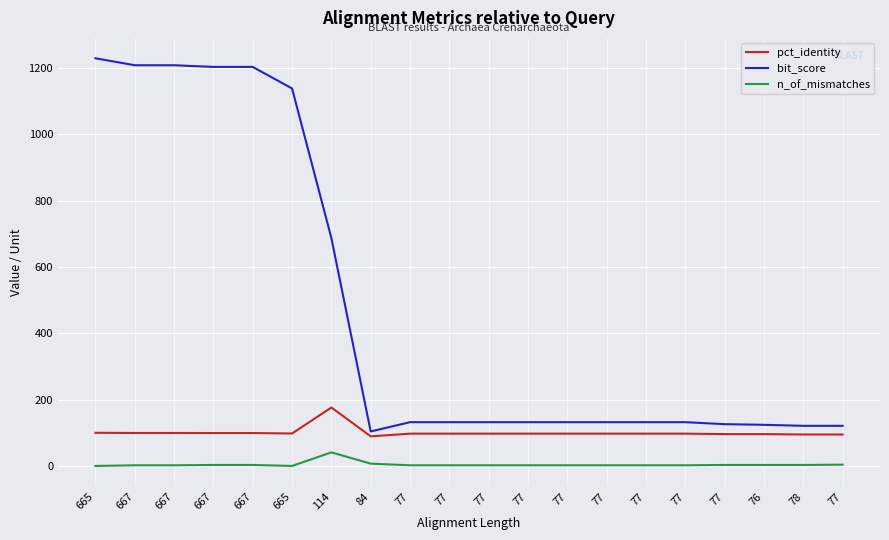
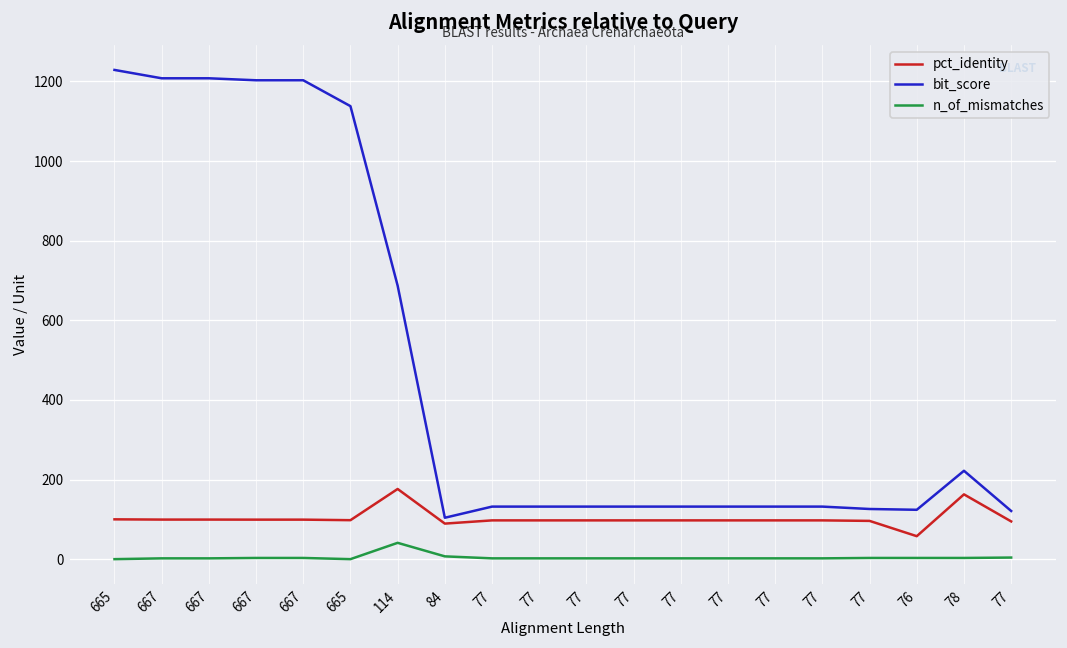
pct_identity, 76: 100 -> 60
pct_identity, 78: 90 -> 160
bit_score, 78: 120 -> 220
